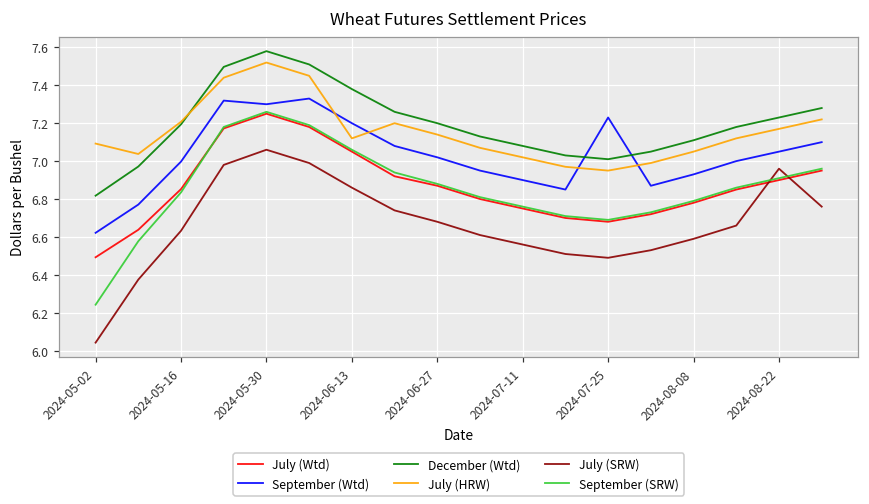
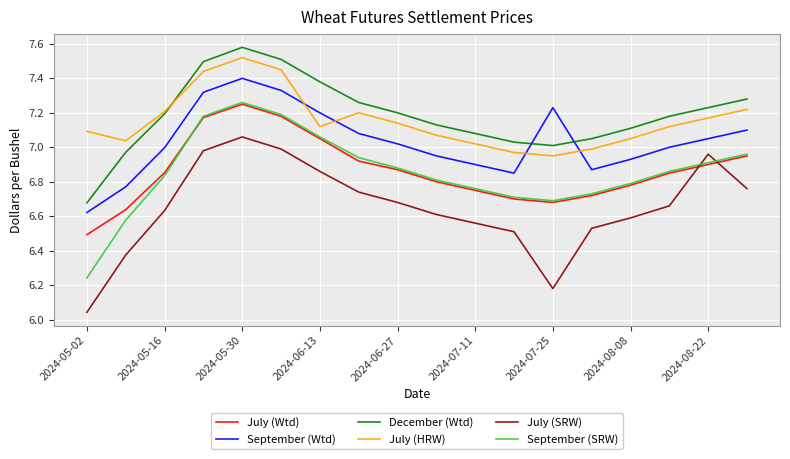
December (Wtd), 2024-05-02: 6.82 -> 6.68
September (Wtd), 2024-05-30: 7.3 -> 7.4
July (SRW), 2024-07-25: 6.49 -> 6.18
